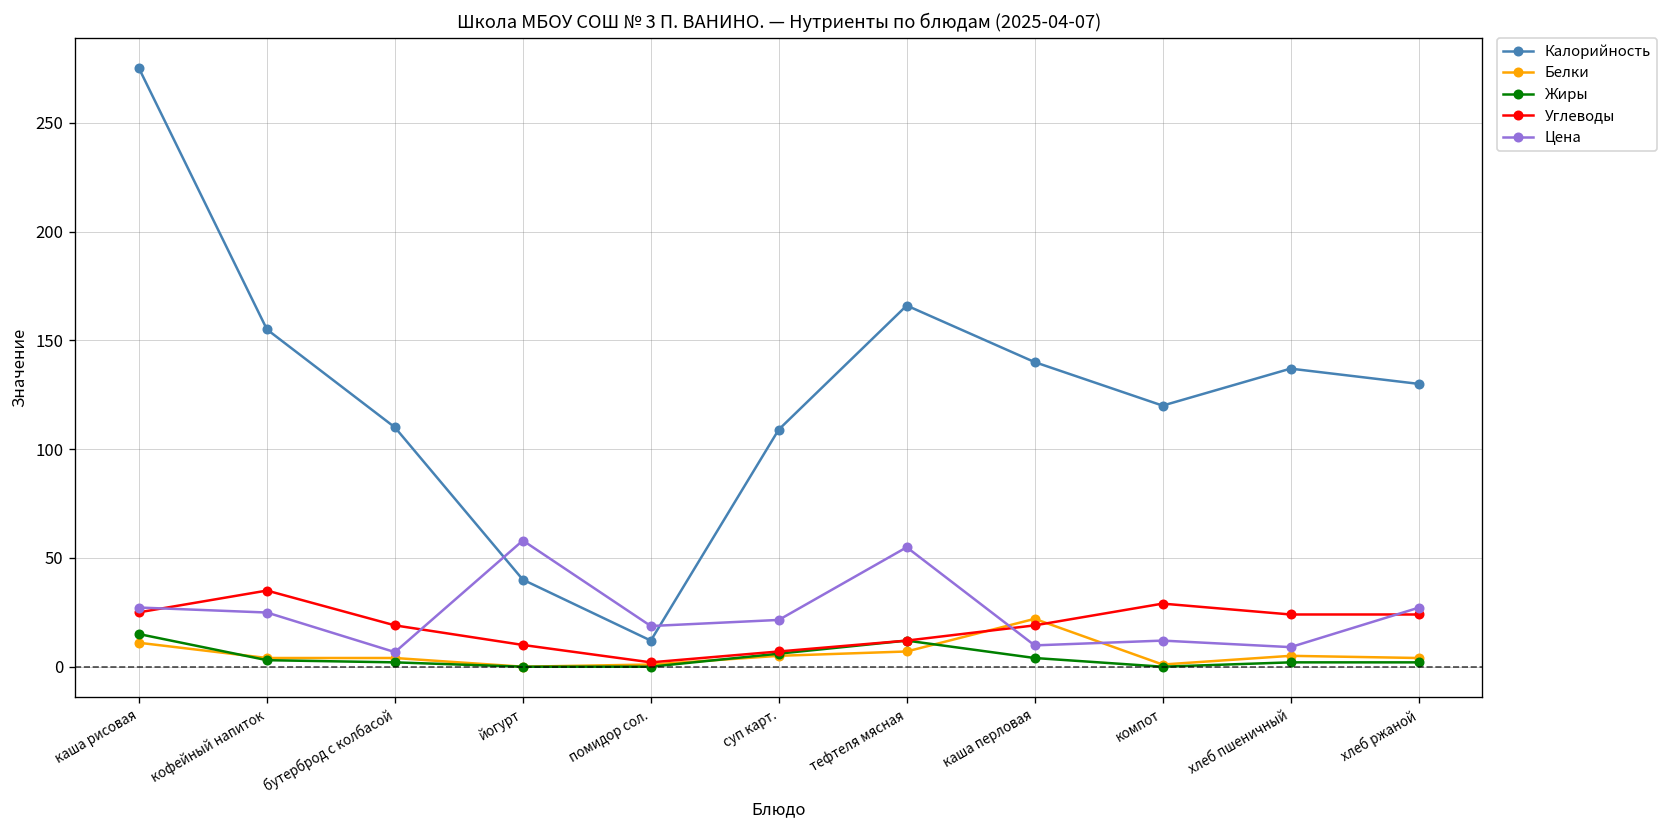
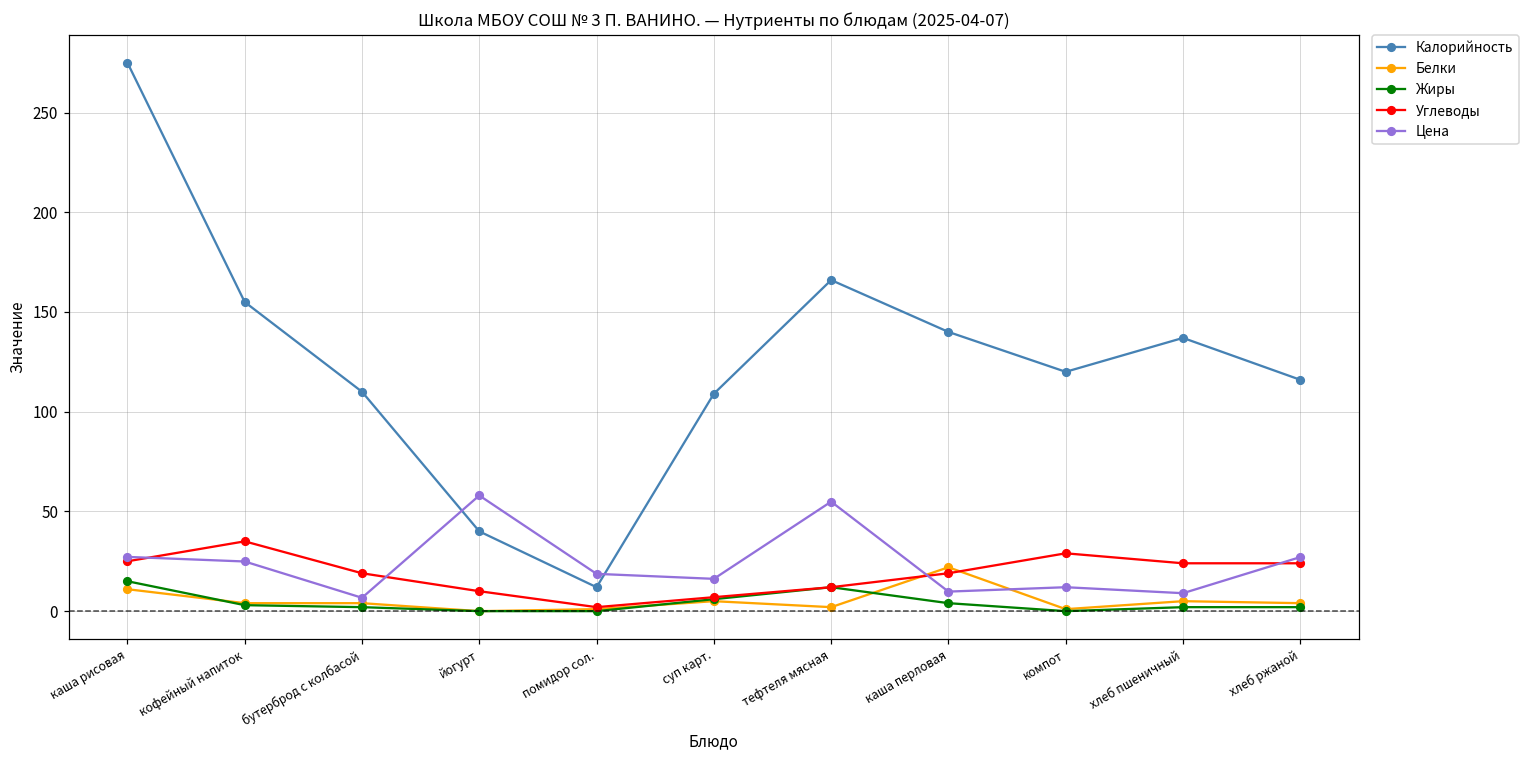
Цена, суп карт.: 22 -> 16
Белки, тефтеля мясная: 7 -> 2
Калорийность, хлеб ржаной: 130 -> 116
